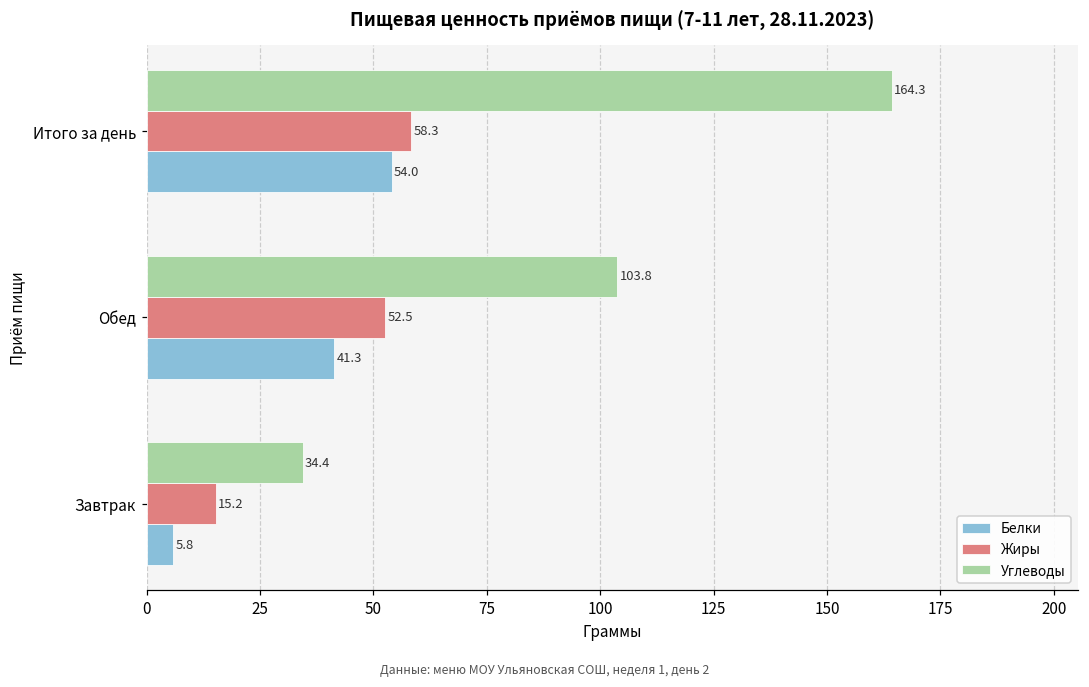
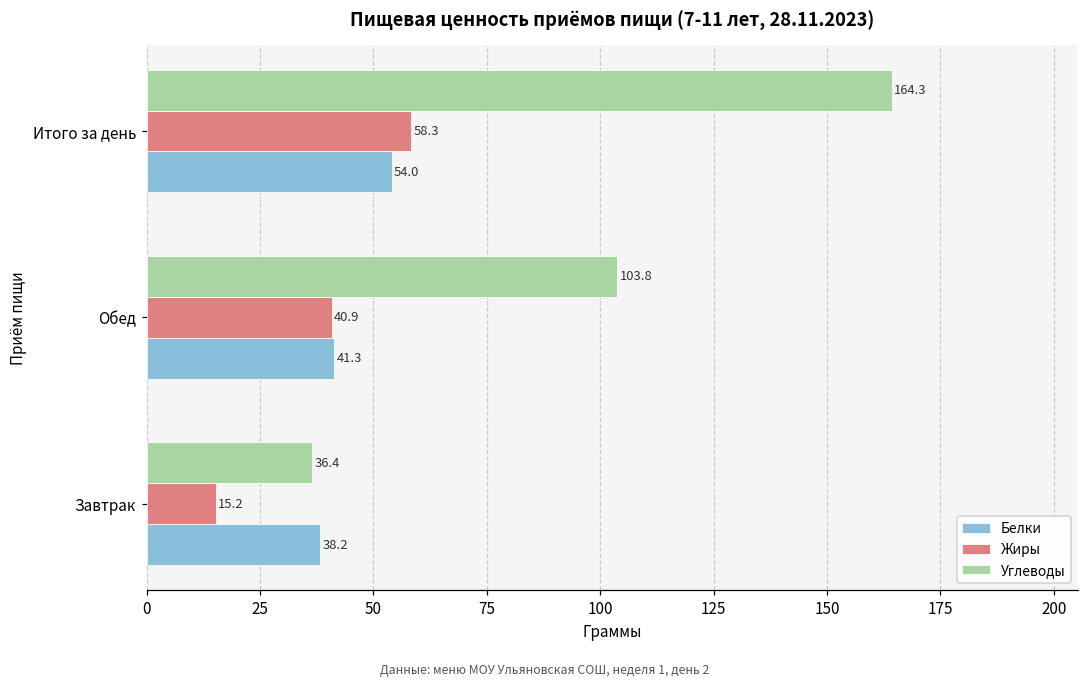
Жиры, Обед: 52.5 -> 40.9
Углеводы, Завтрак: 34.4 -> 36.4
Белки, Завтрак: 5.8 -> 38.2
